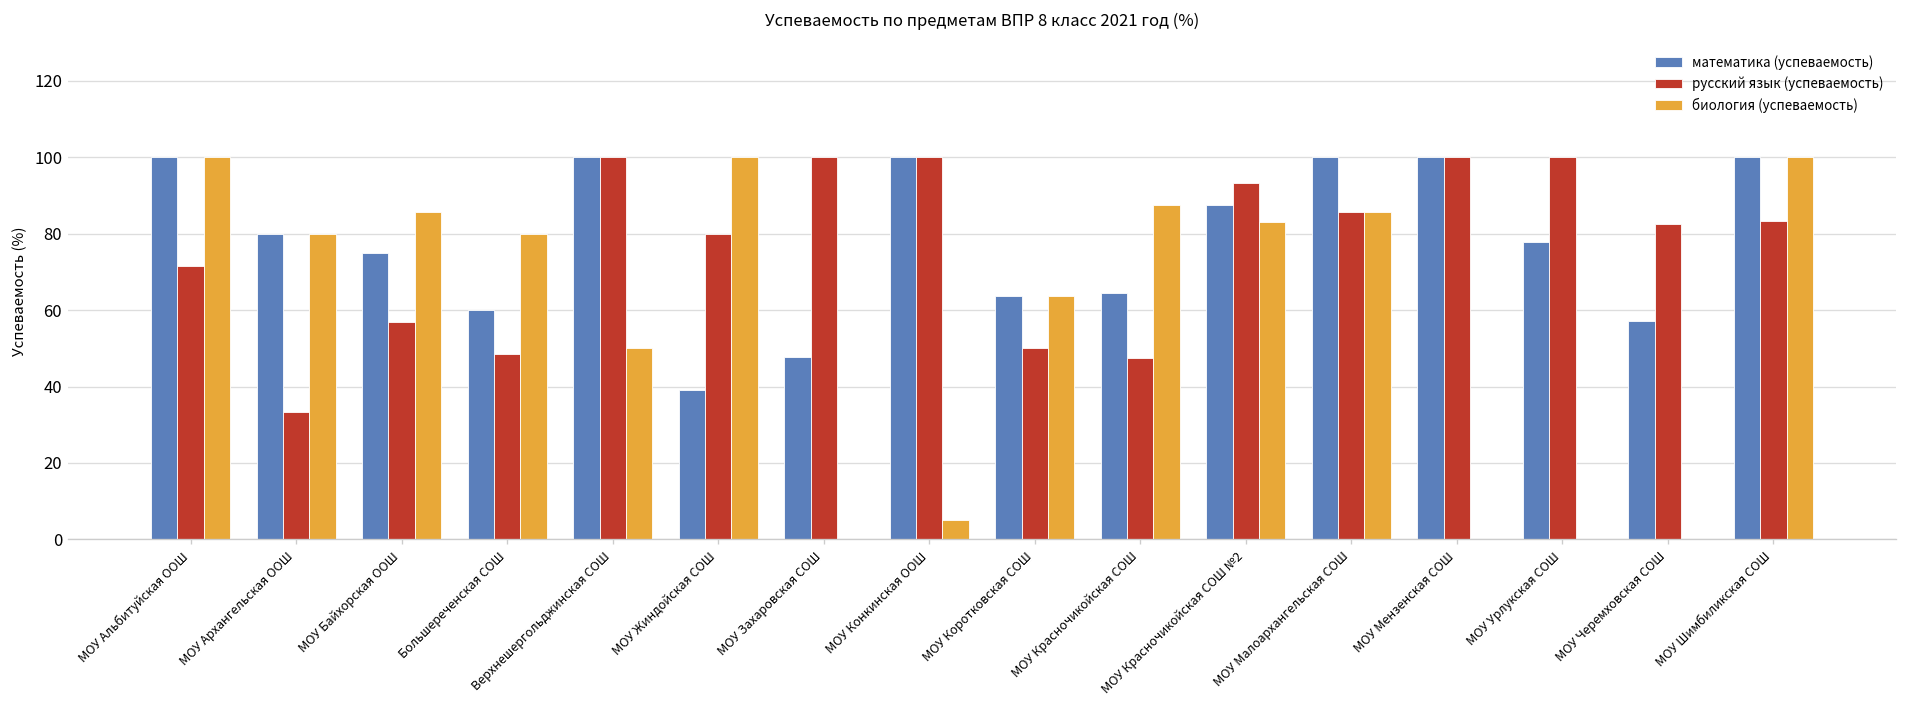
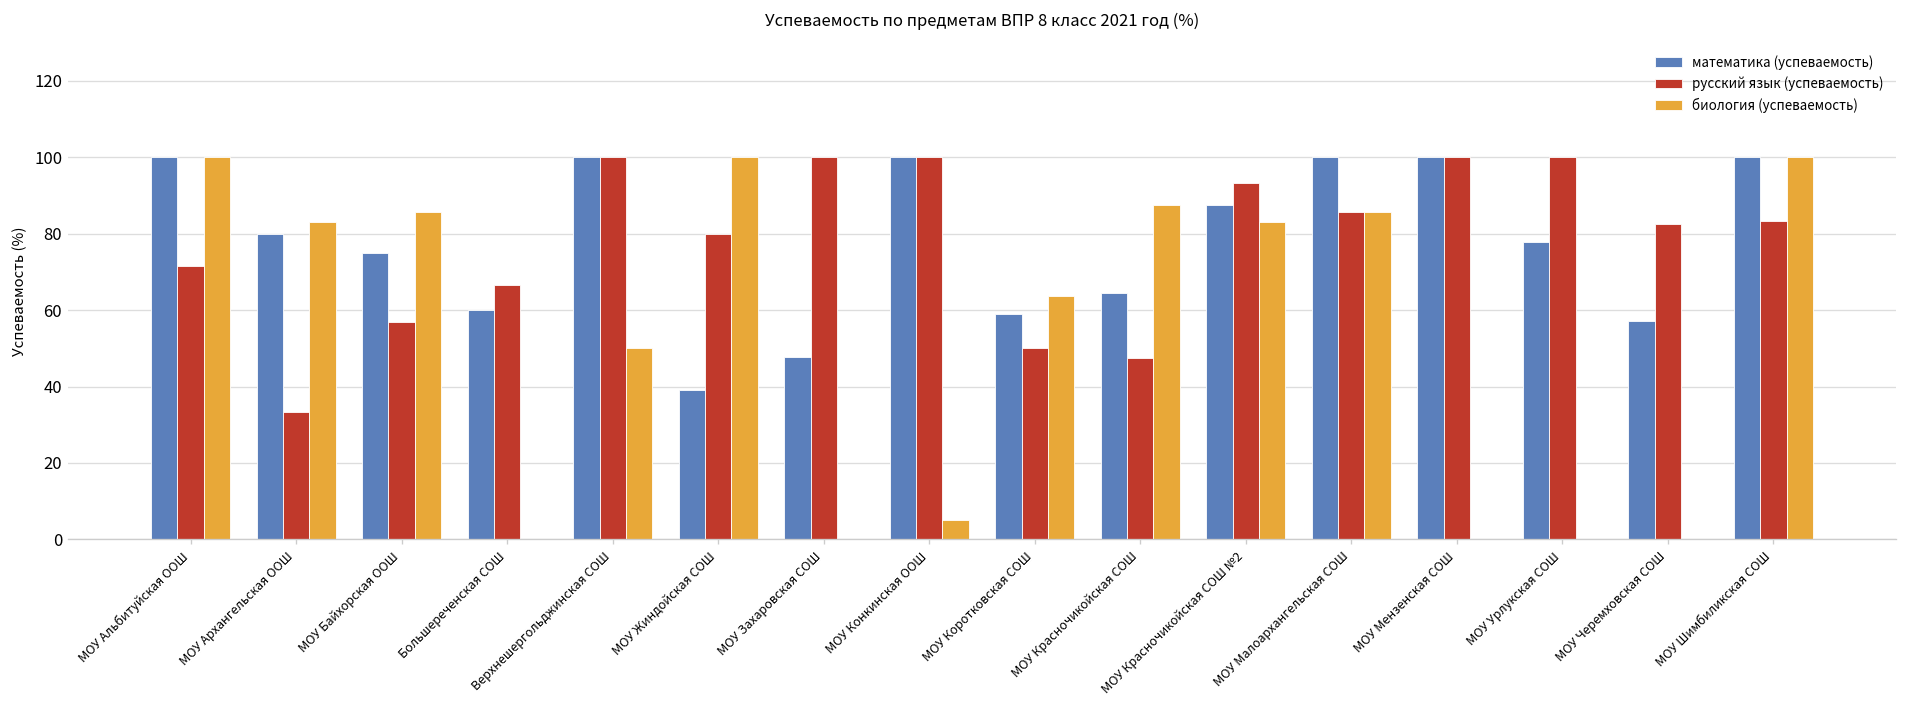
биология (успеваемость), МОУ Архангельская ООШ: 80 -> 83
русский язык (успеваемость), Большереченская СОШ: 49 -> 67
биология (успеваемость), Большереченская СОШ: 80 -> 0
математика (успеваемость), МОУ Коротковская СОШ: 64 -> 59
